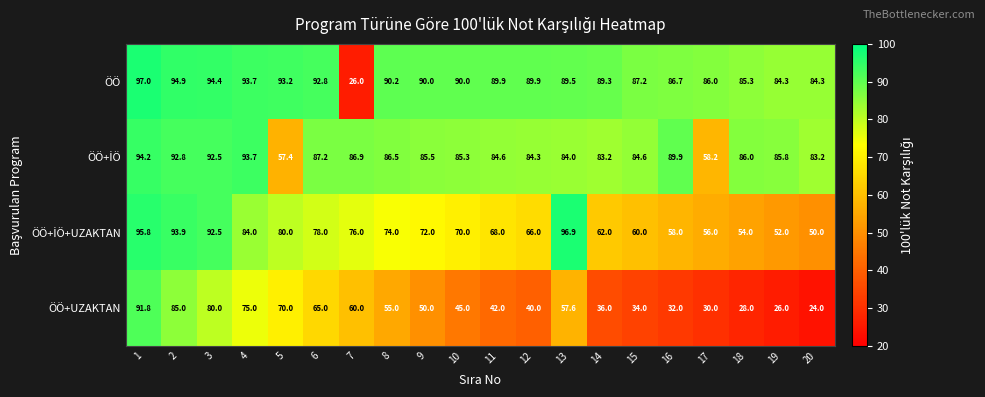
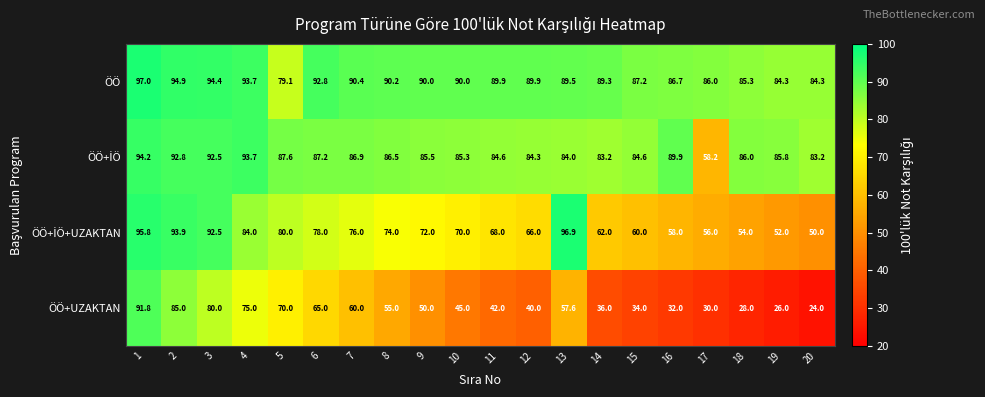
ÖÖ, 5: 93.2 -> 79.1
ÖÖ, 7: 26.0 -> 90.4
ÖÖ+İÖ, 5: 57.4 -> 87.6
